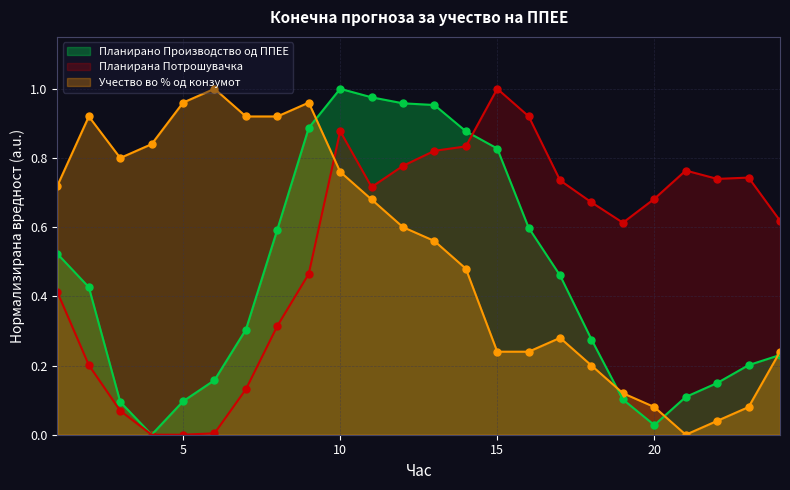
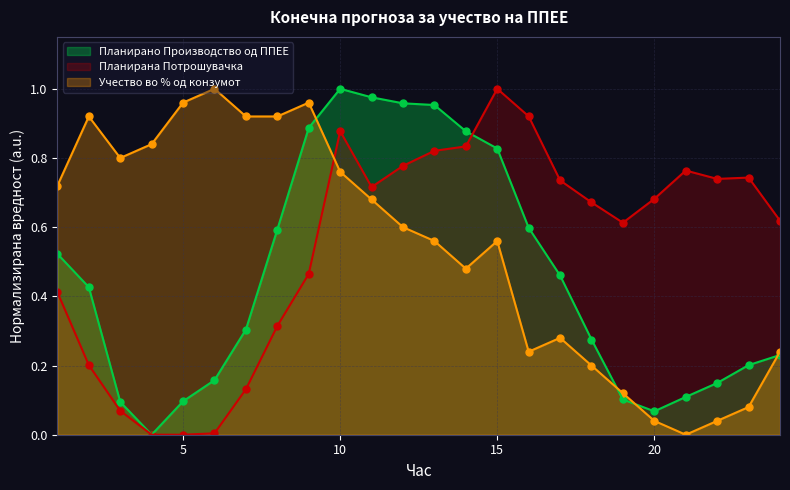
Учество во % од конзумот, 15: 0.24 -> 0.56
Планирано Производство од ППЕЕ, 20: 0.03 -> 0.07
Учество во % од конзумот, 20: 0.08 -> 0.04
